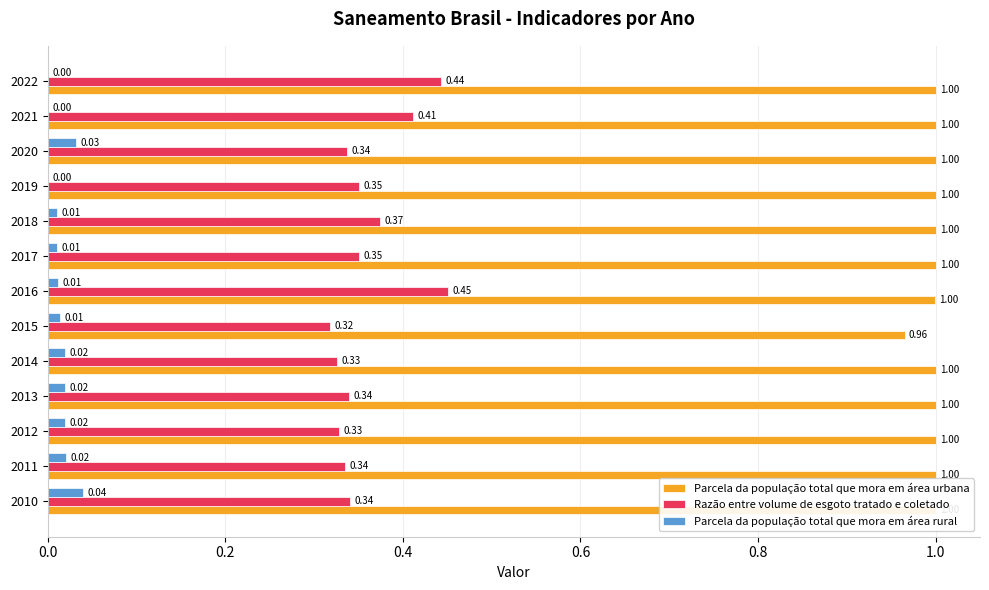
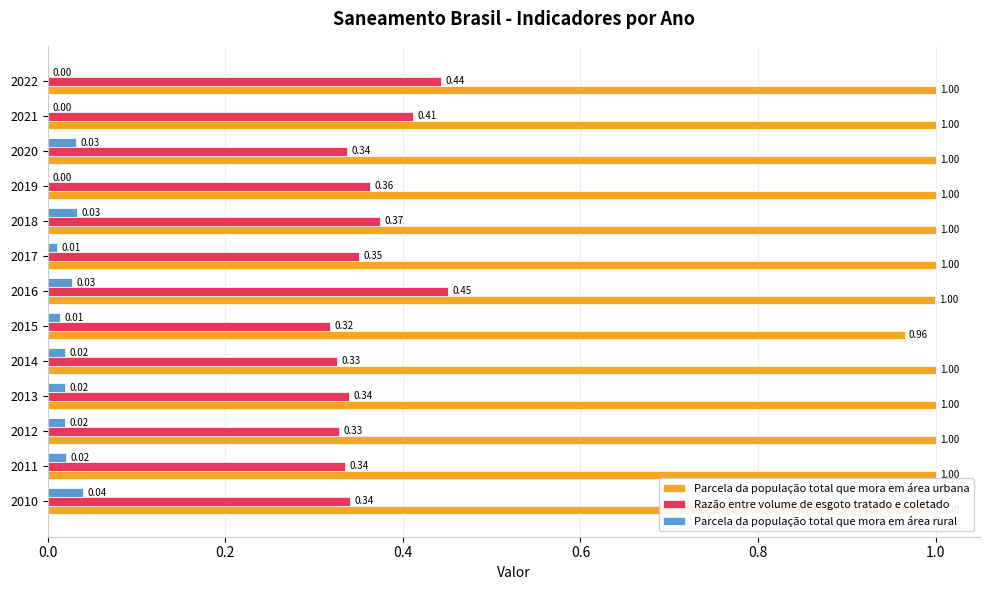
Razão entre volume de esgoto tratado e coletado, 2019: 0.35 -> 0.36
Parcela da população total que mora em área rural, 2018: 0.01 -> 0.03
Parcela da população total que mora em área rural, 2016: 0.01 -> 0.03
